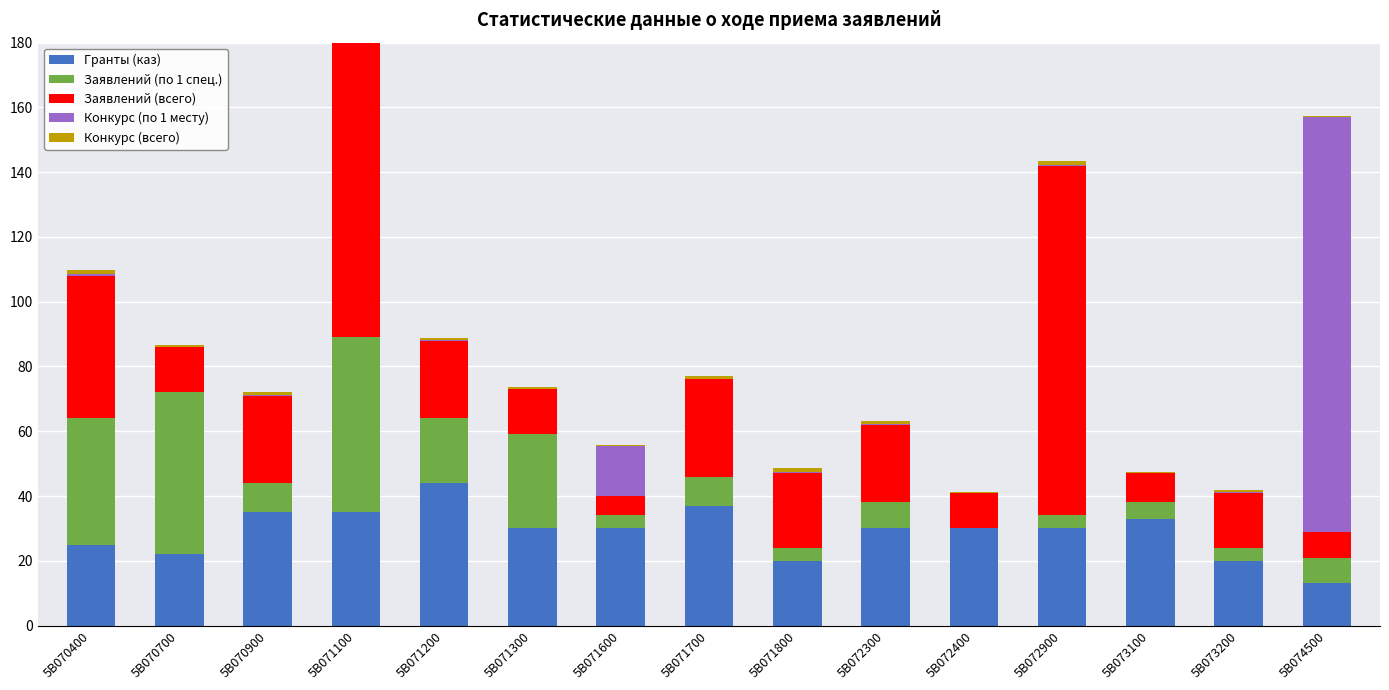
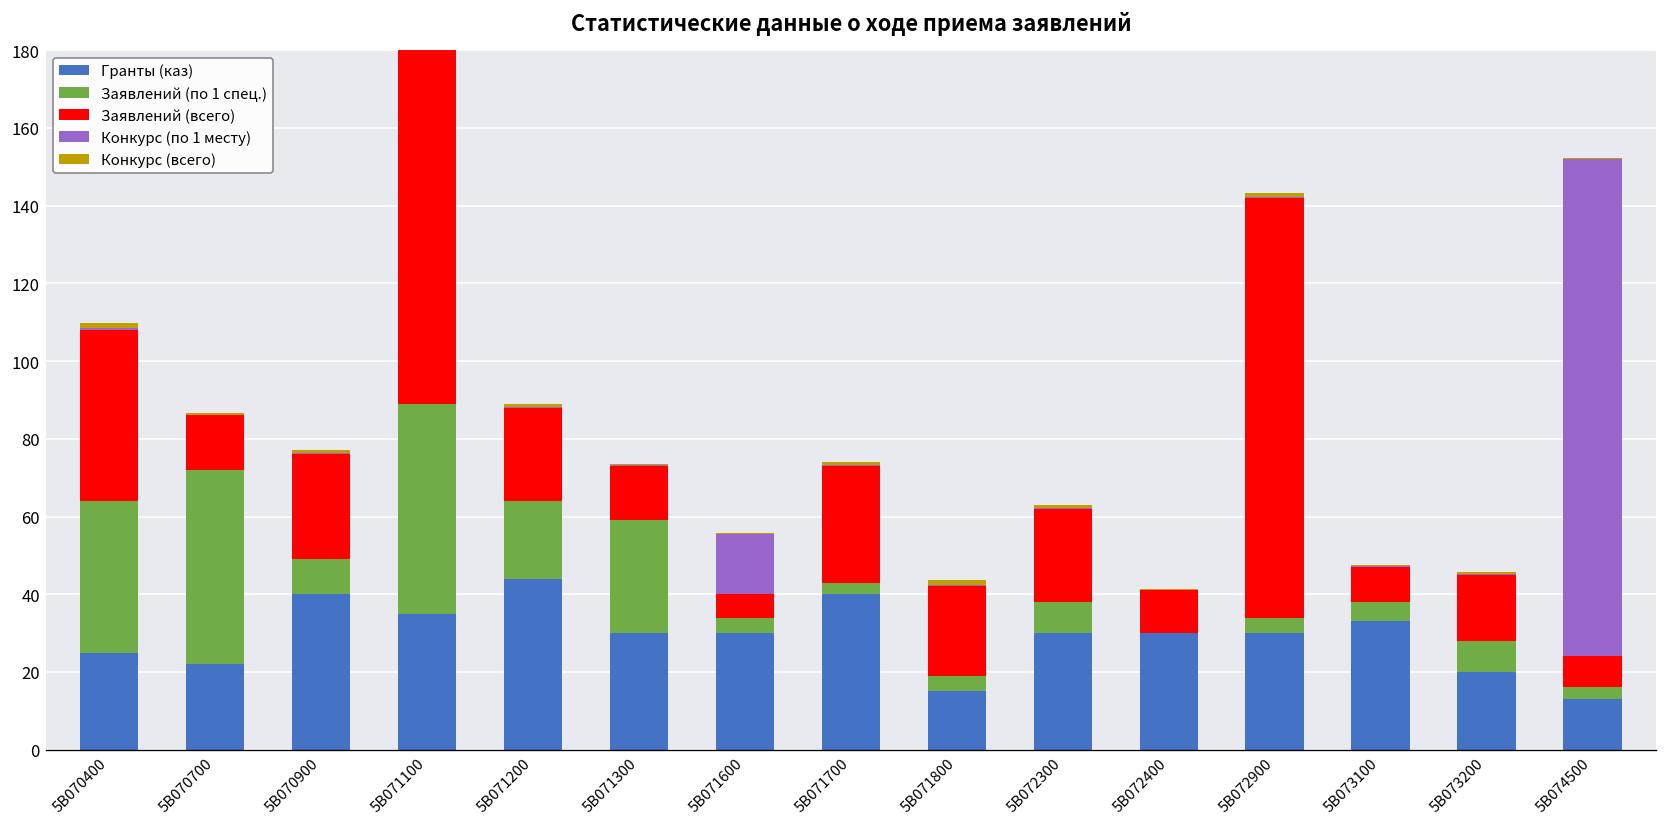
Гранты (каз), 5B070900: 35 -> 40
Гранты (каз), 5B071700: 37 -> 40
Заявлений (по 1 спец.), 5B071700: 9 -> 3
Гранты (каз), 5B071800: 20 -> 15
Заявлений (по 1 спец.), 5B073200: 4 -> 8
Заявлений (по 1 спец.), 5B074500: 8 -> 3
